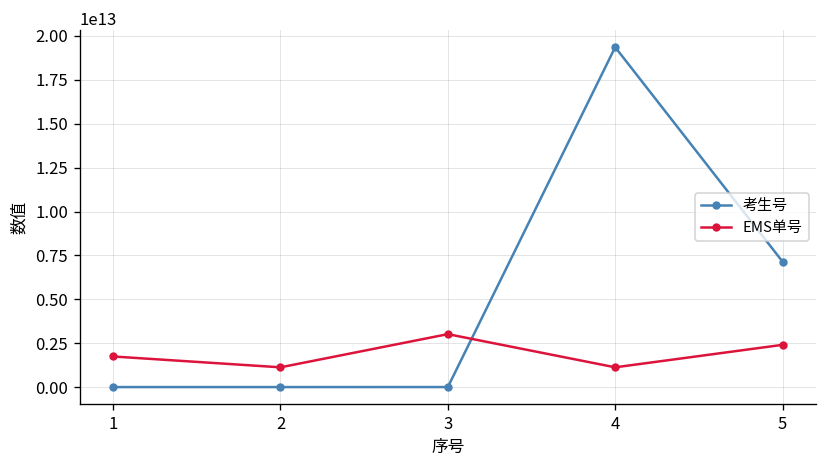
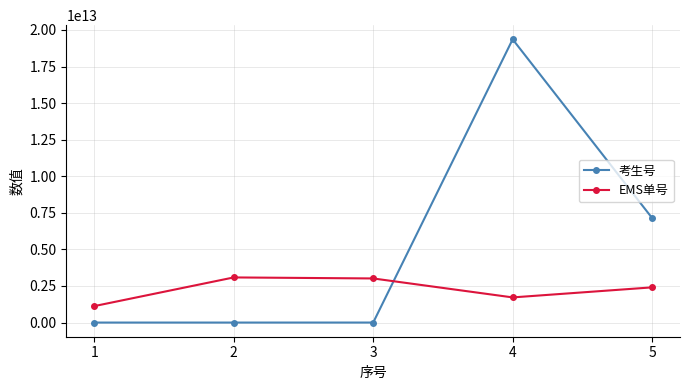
EMS单号, 1: 1700000000000 -> 1100000000000
EMS单号, 2: 1100000000000 -> 3100000000000
EMS单号, 4: 1100000000000 -> 1700000000000
